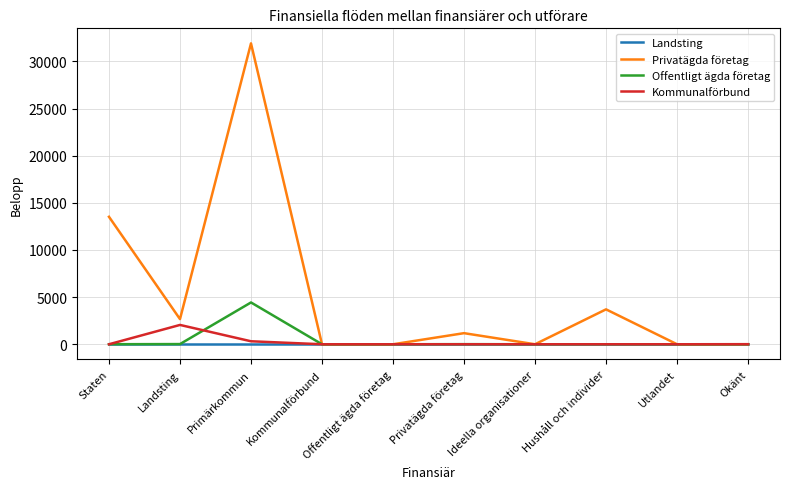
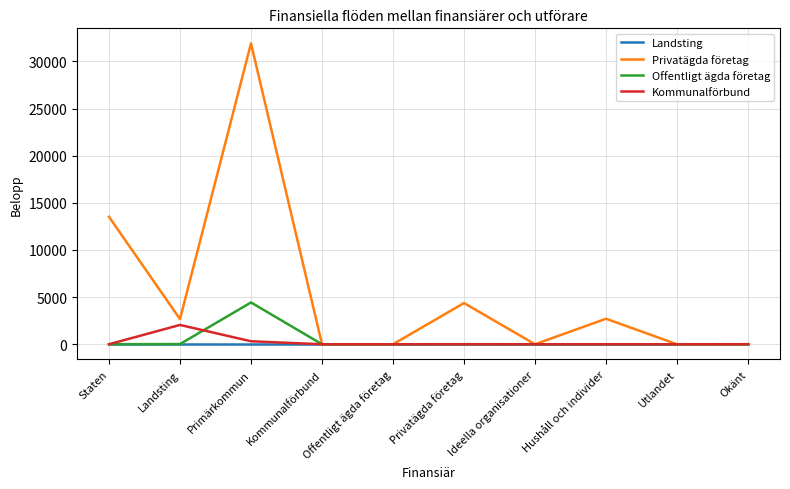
Privatägda företag, Privatägda företag: 1000 -> 4000
Privatägda företag, Hushåll och individer: 4000 -> 3000
